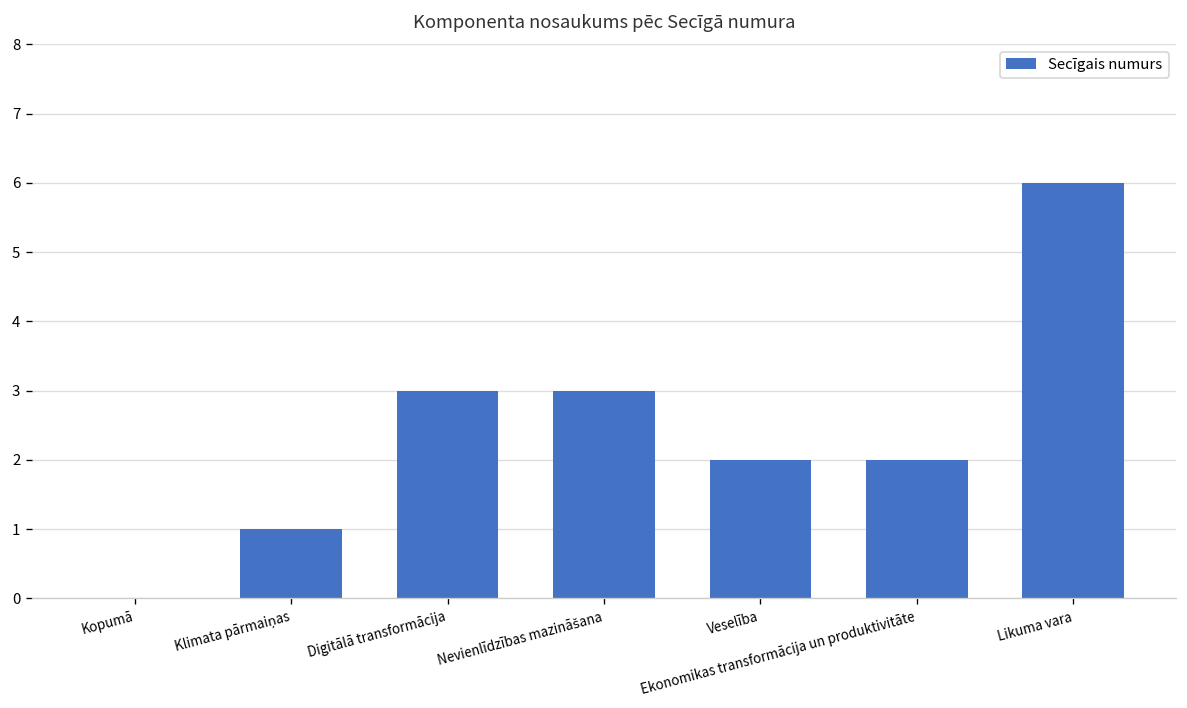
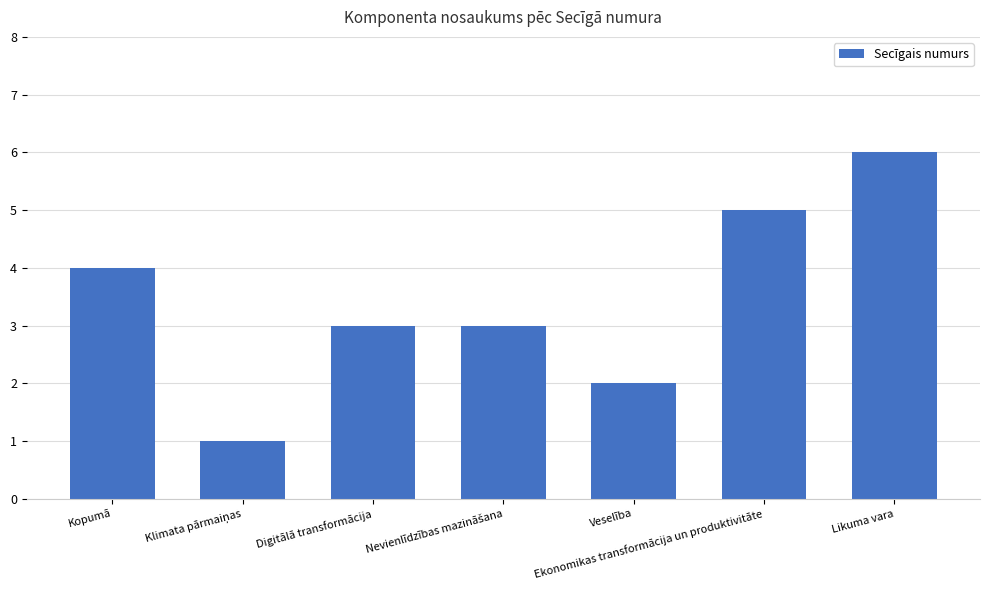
Kopumā: 0 -> 4
Ekonomikas transformācija un produktivitāte: 2 -> 5
